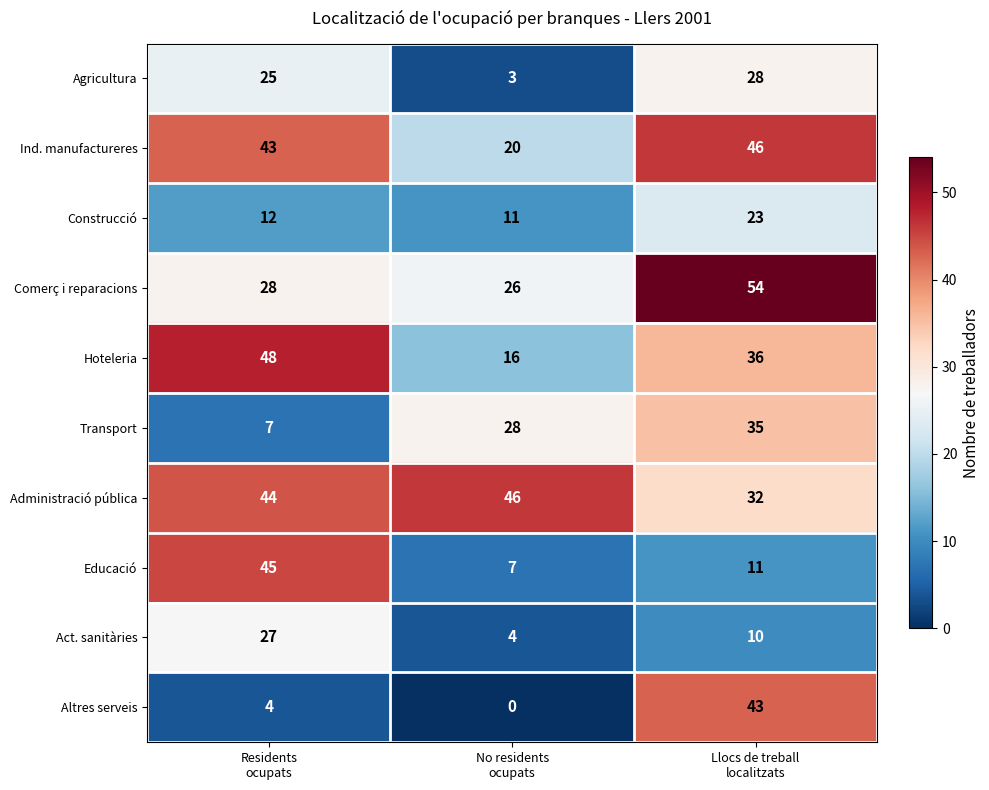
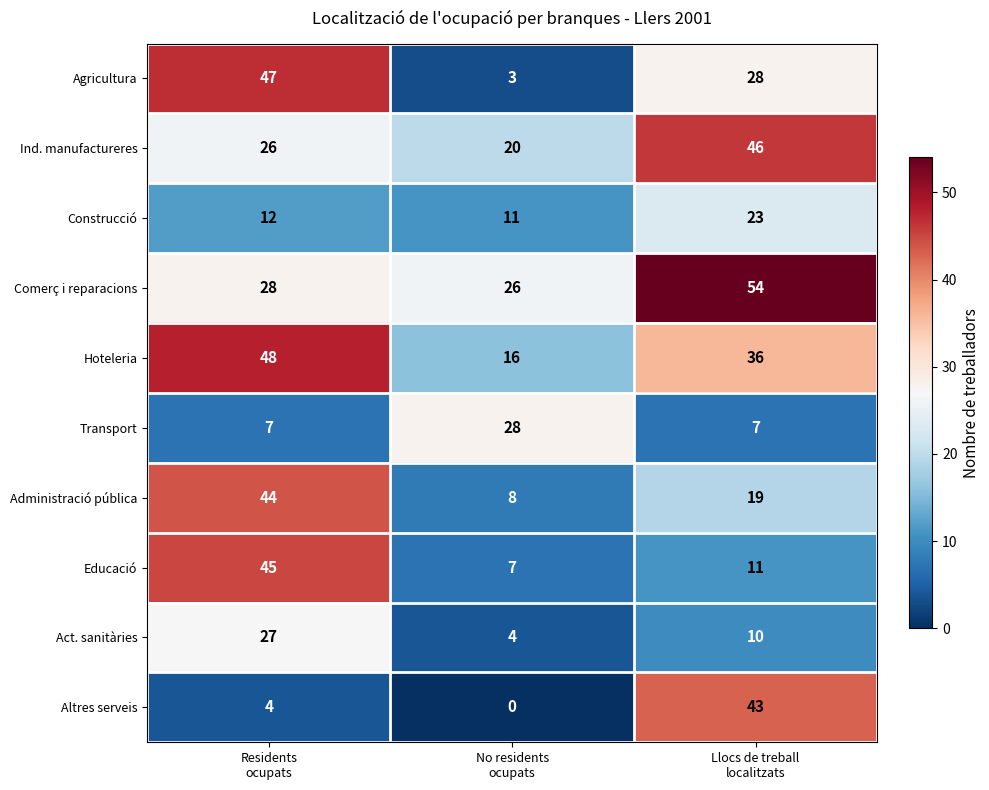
Agricultura, Residents ocupats: 25 -> 47
Ind. manufactureres, Residents ocupats: 43 -> 26
Transport, Llocs de treball localitzats: 35 -> 7
Administració pública, No residents ocupats: 46 -> 8
Administració pública, Llocs de treball localitzats: 32 -> 19
